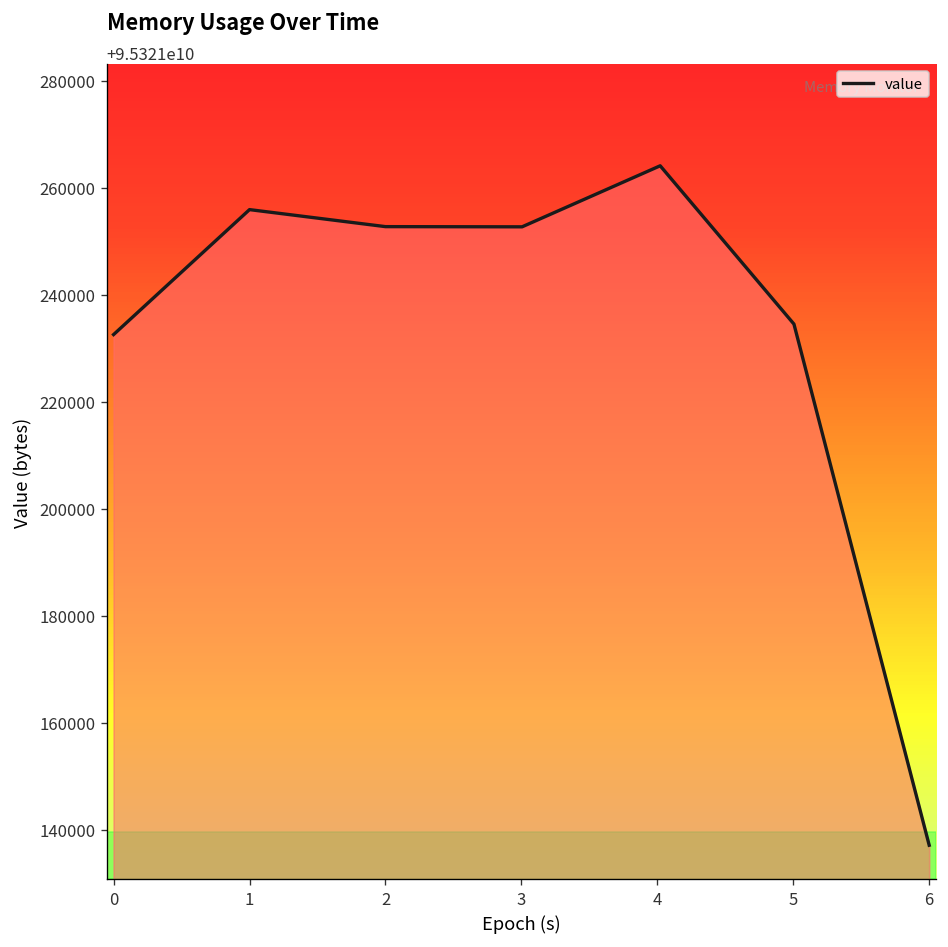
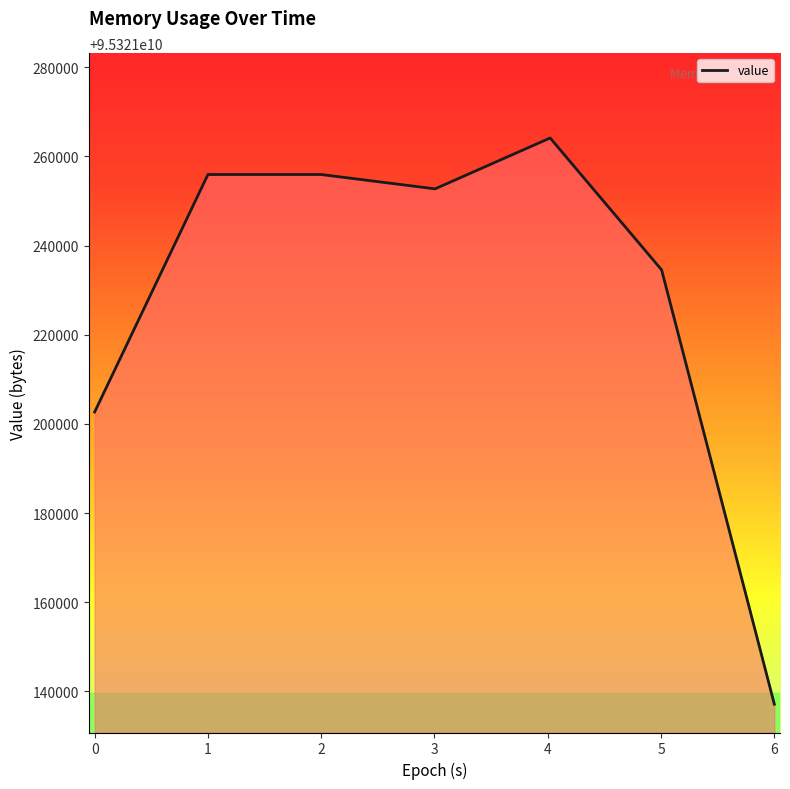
0: 95321233000 -> 95321203000
2: 95321253000 -> 95321256000
